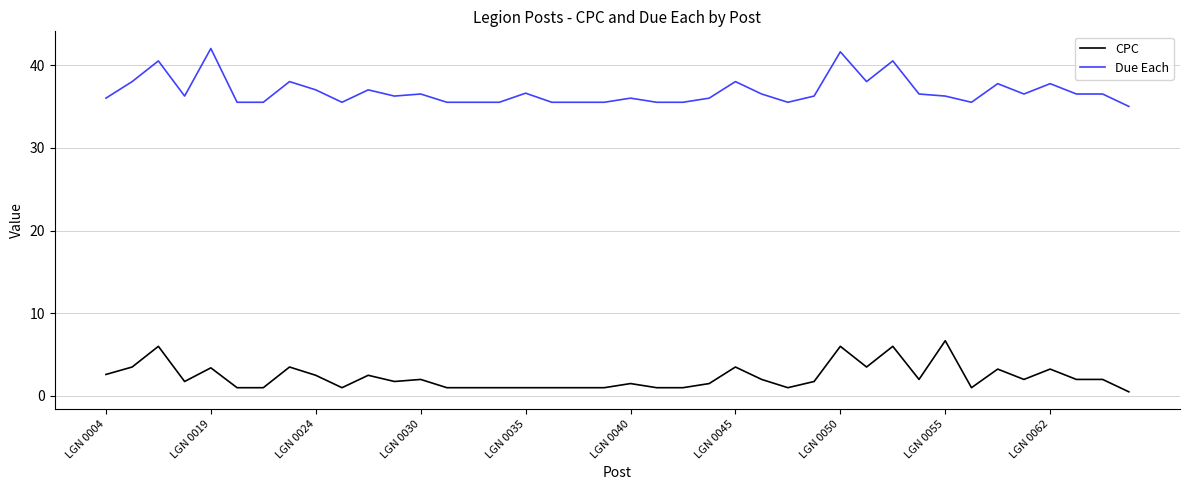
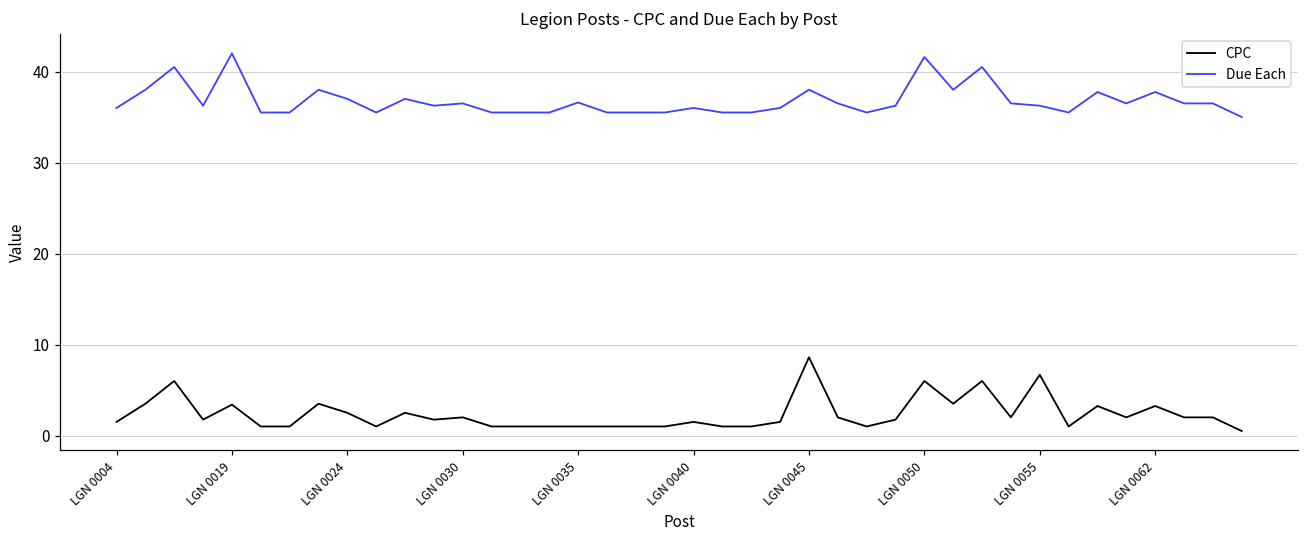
CPC, LGN 0004: 3 -> 2
CPC, LGN 0045: 4 -> 9
